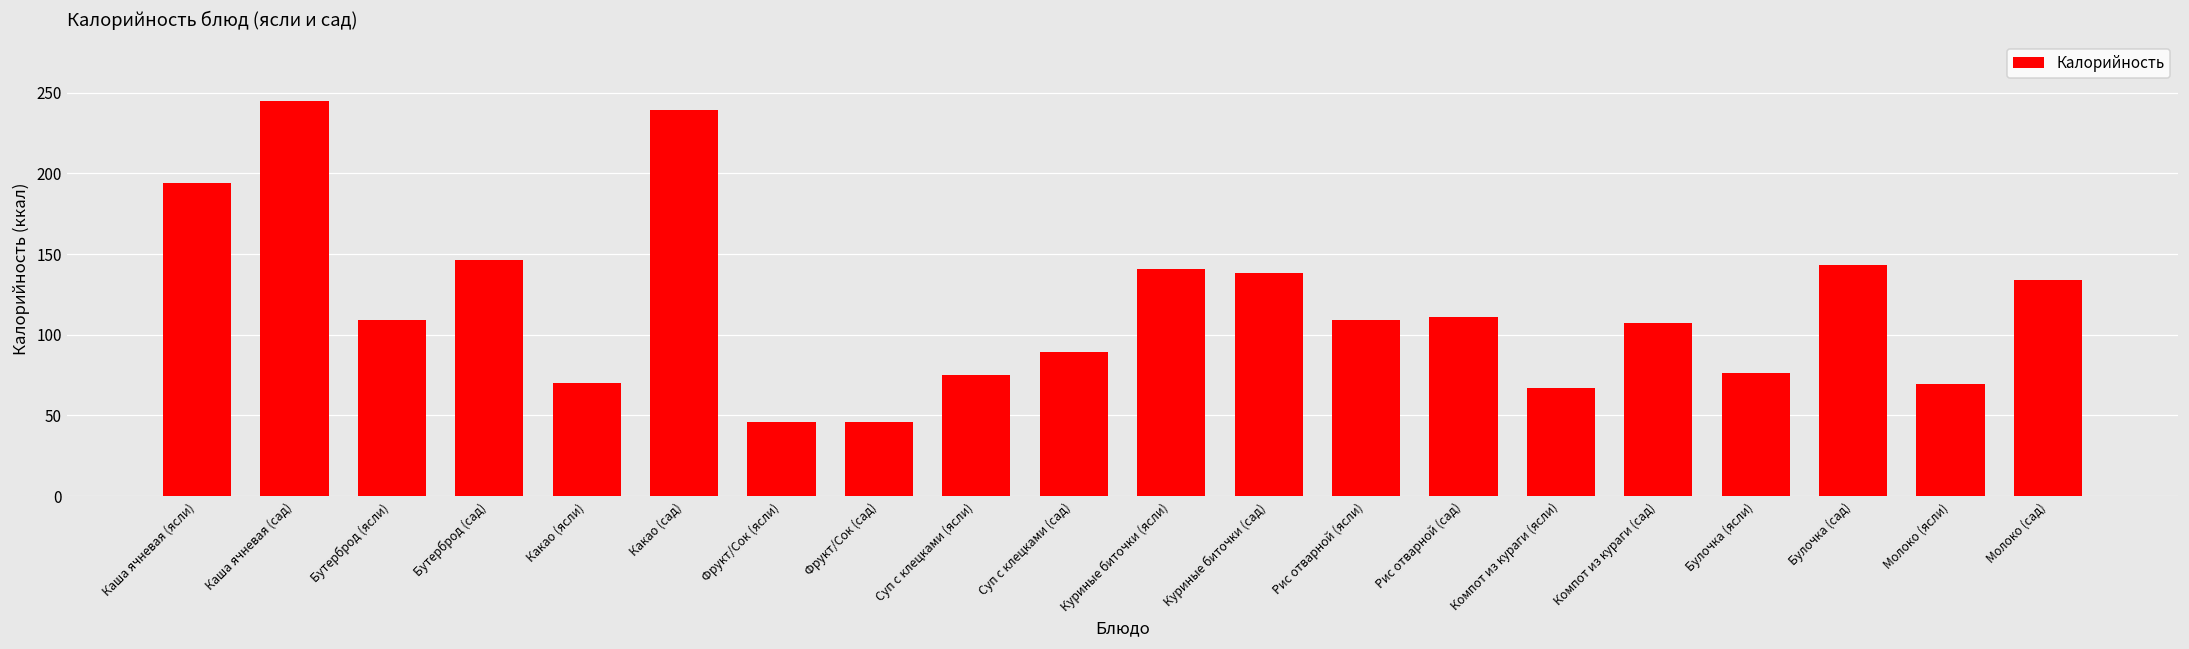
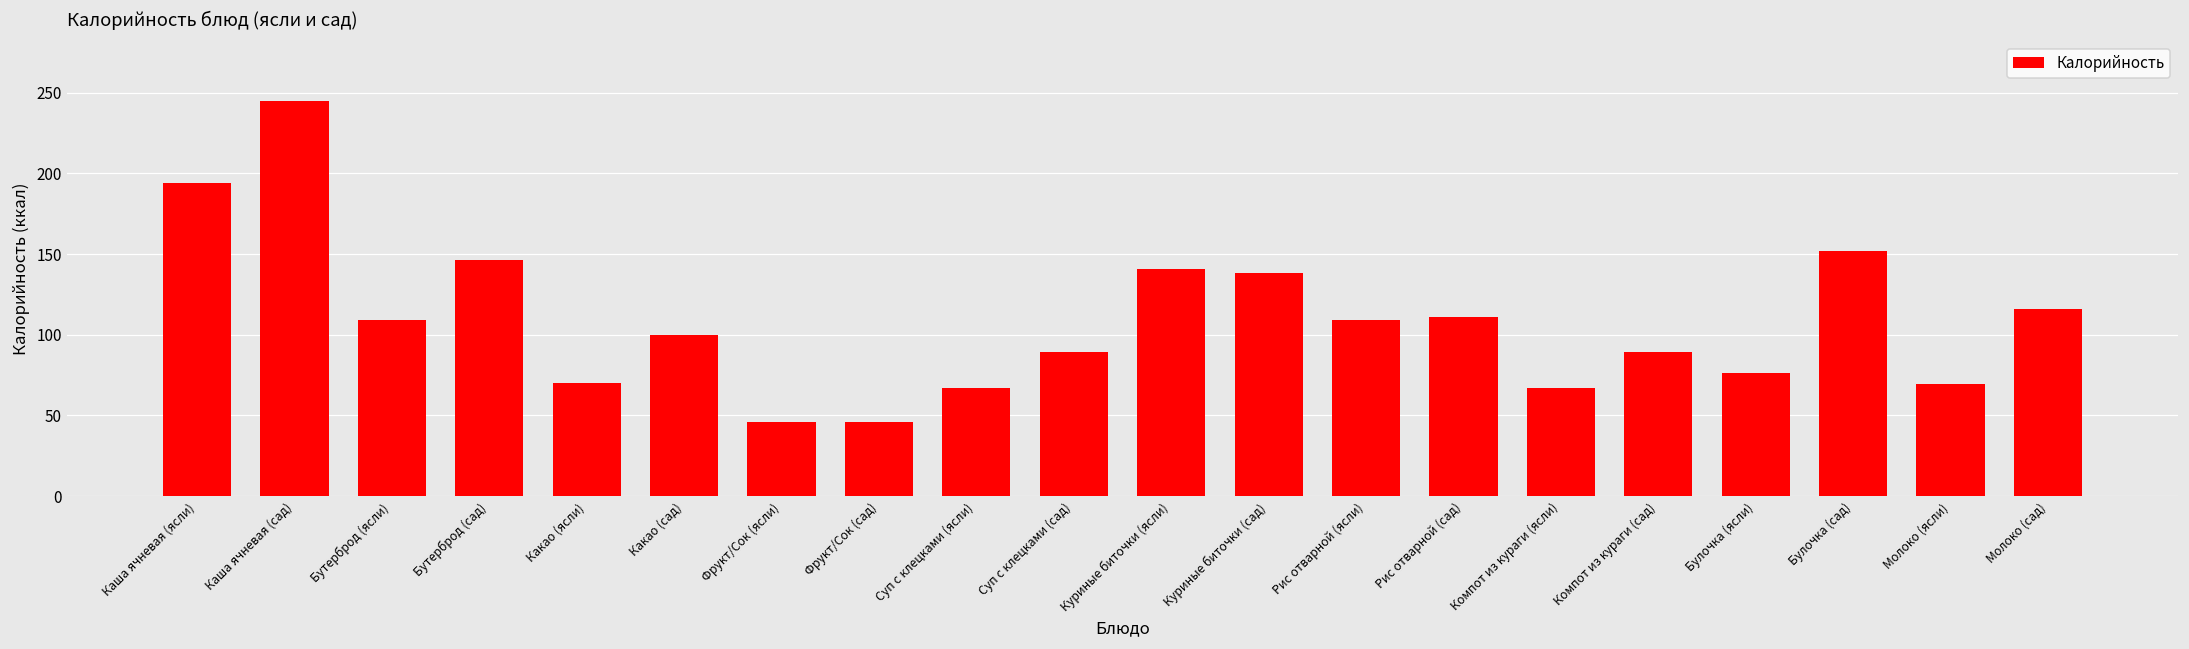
Какао (сад): 239 -> 100
Суп с клецками (ясли): 75 -> 67
Компот из кураги (сад): 107 -> 89
Булочка (сад): 143 -> 152
Молоко (сад): 134 -> 116
